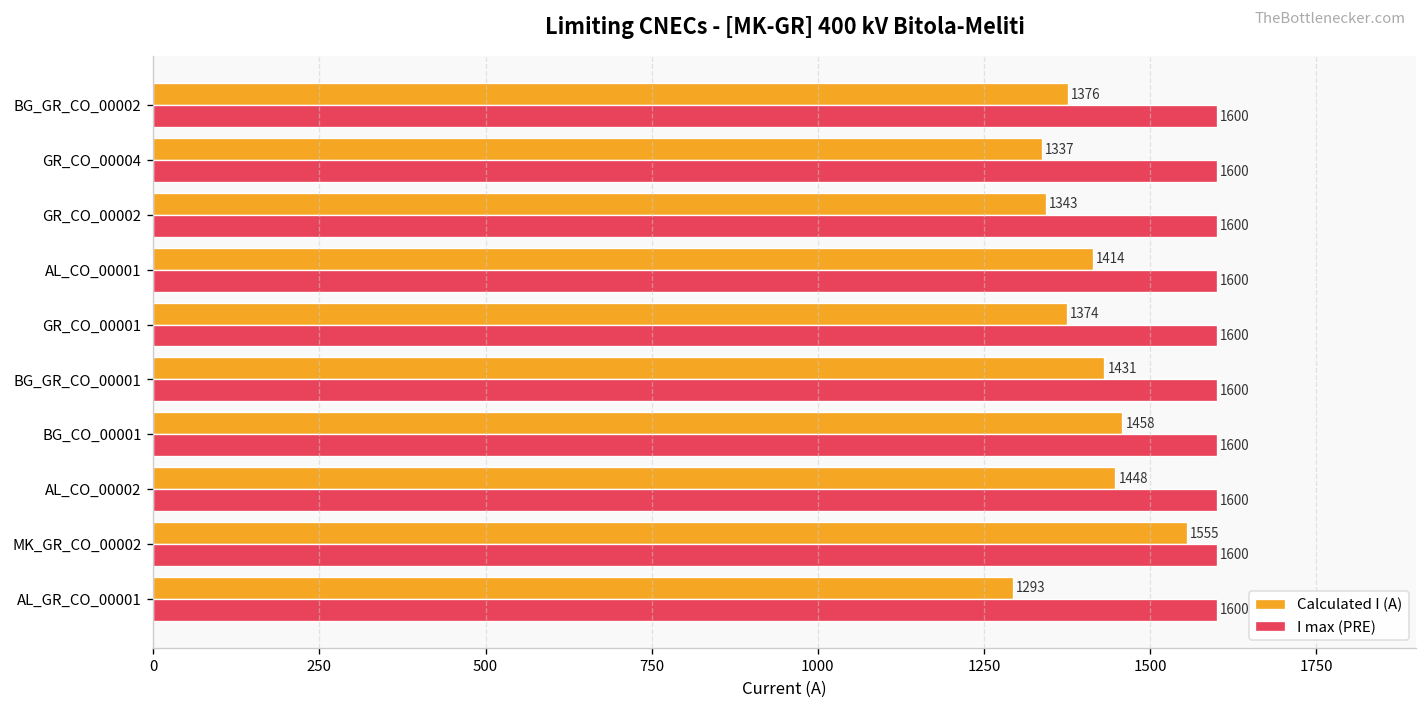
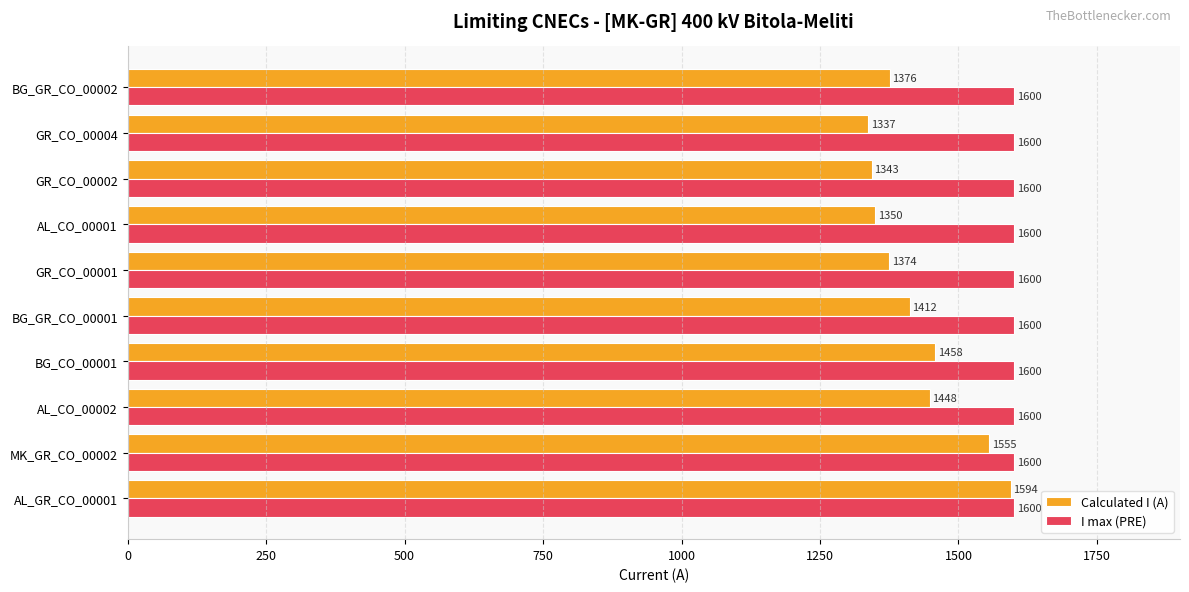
Calculated I (A), AL_CO_00001: 1414 -> 1350
Calculated I (A), BG_GR_CO_00001: 1431 -> 1412
Calculated I (A), AL_GR_CO_00001: 1293 -> 1594
